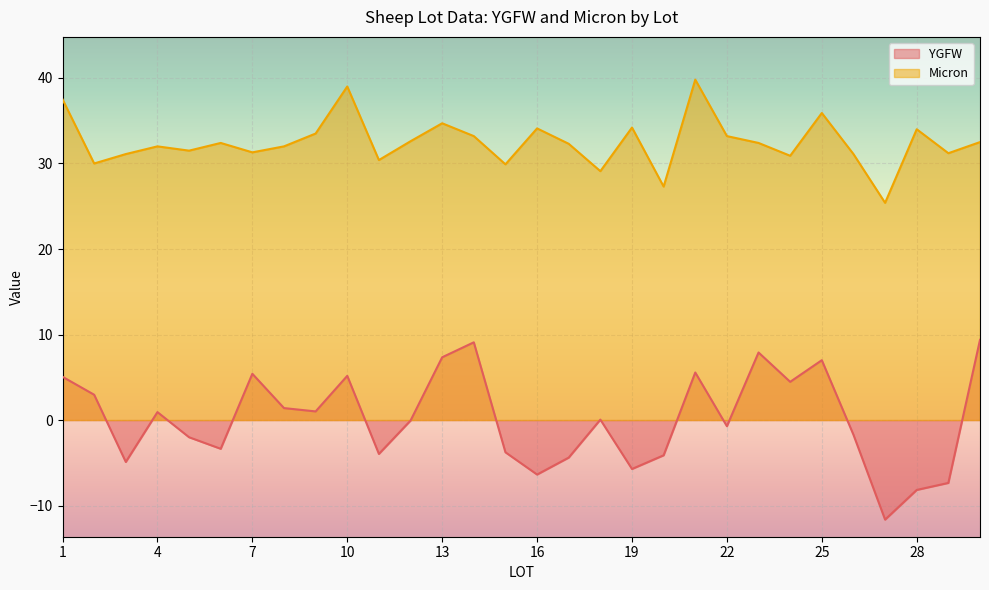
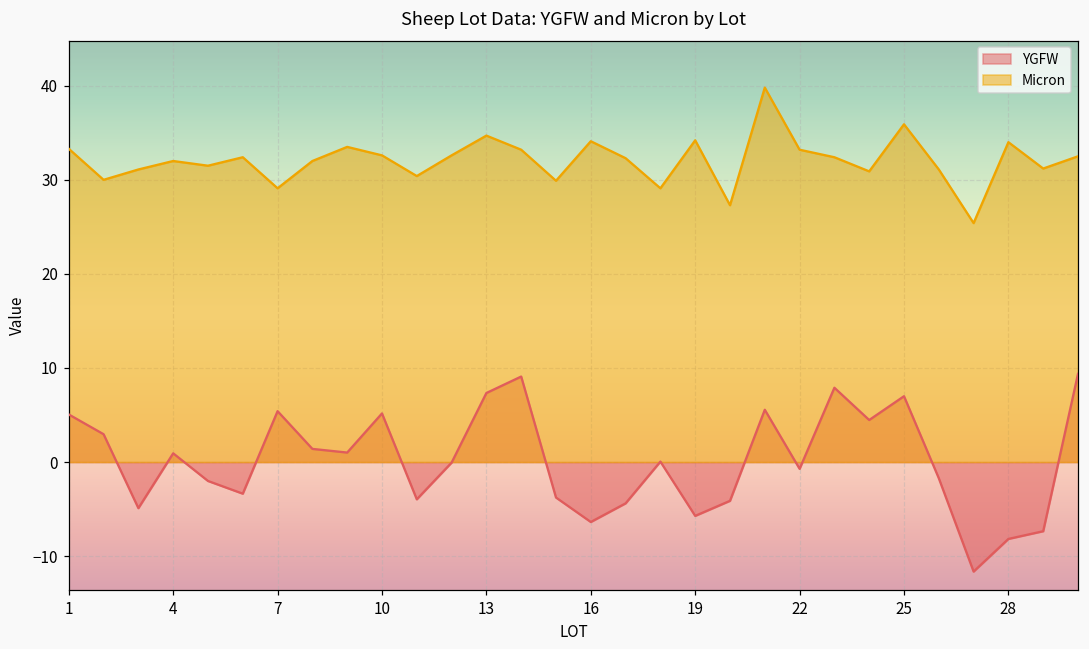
Micron, 1: 38 -> 33
Micron, 7: 31 -> 29
Micron, 10: 39 -> 33
